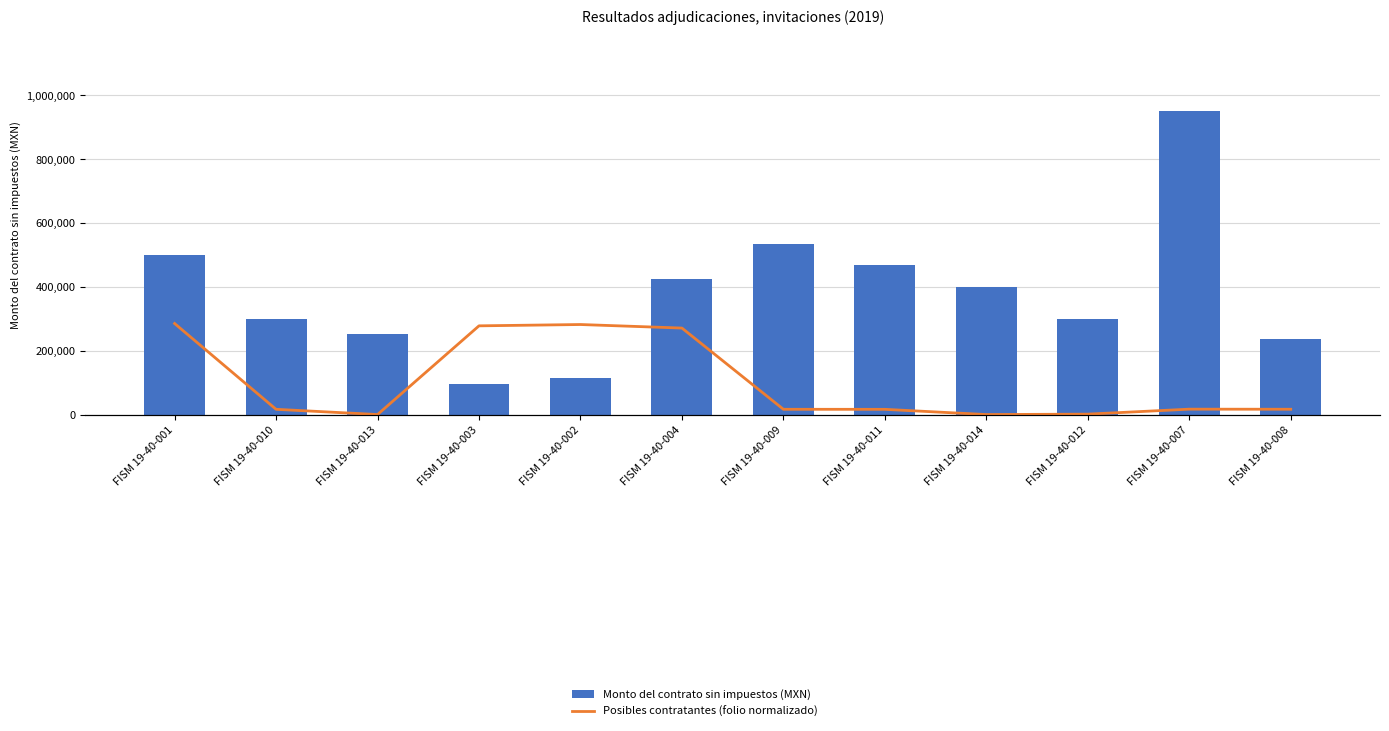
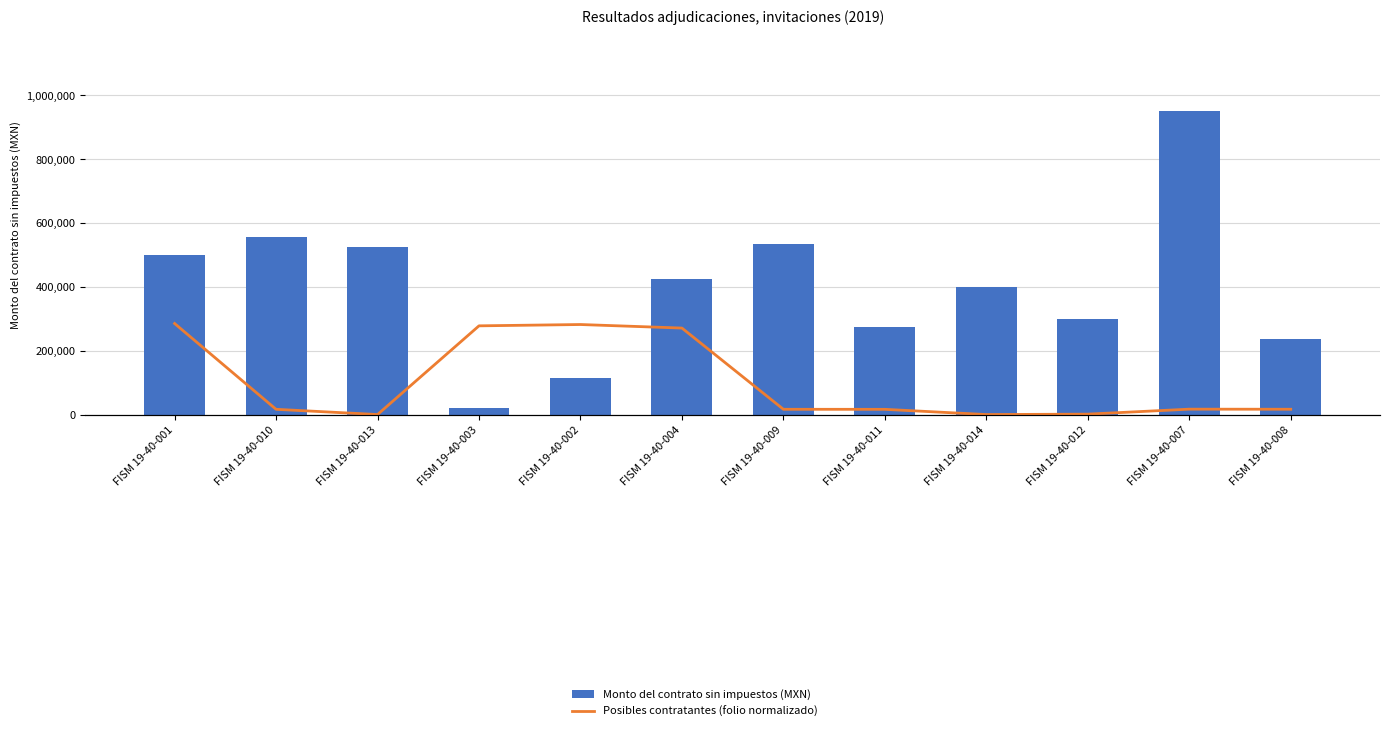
Monto del contrato sin impuestos (MXN), FISM 19-40-010: 300,000 -> 560,000
Monto del contrato sin impuestos (MXN), FISM 19-40-013: 250,000 -> 530,000
Monto del contrato sin impuestos (MXN), FISM 19-40-003: 100,000 -> 20,000
Monto del contrato sin impuestos (MXN), FISM 19-40-011: 470,000 -> 270,000
